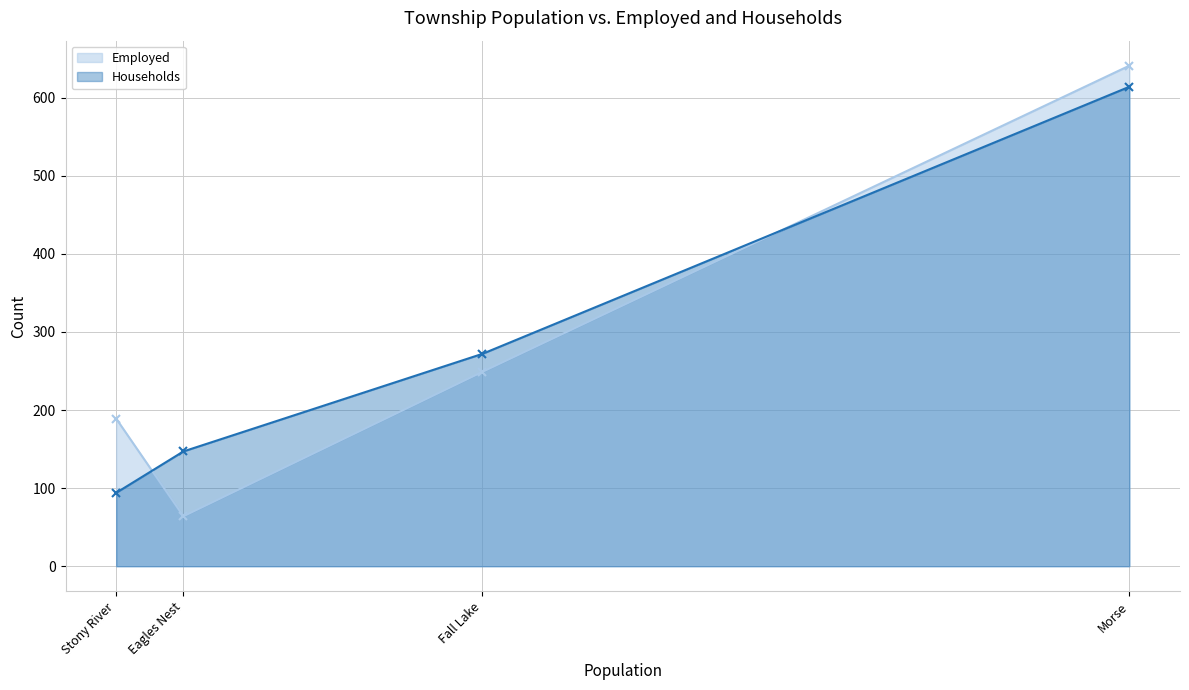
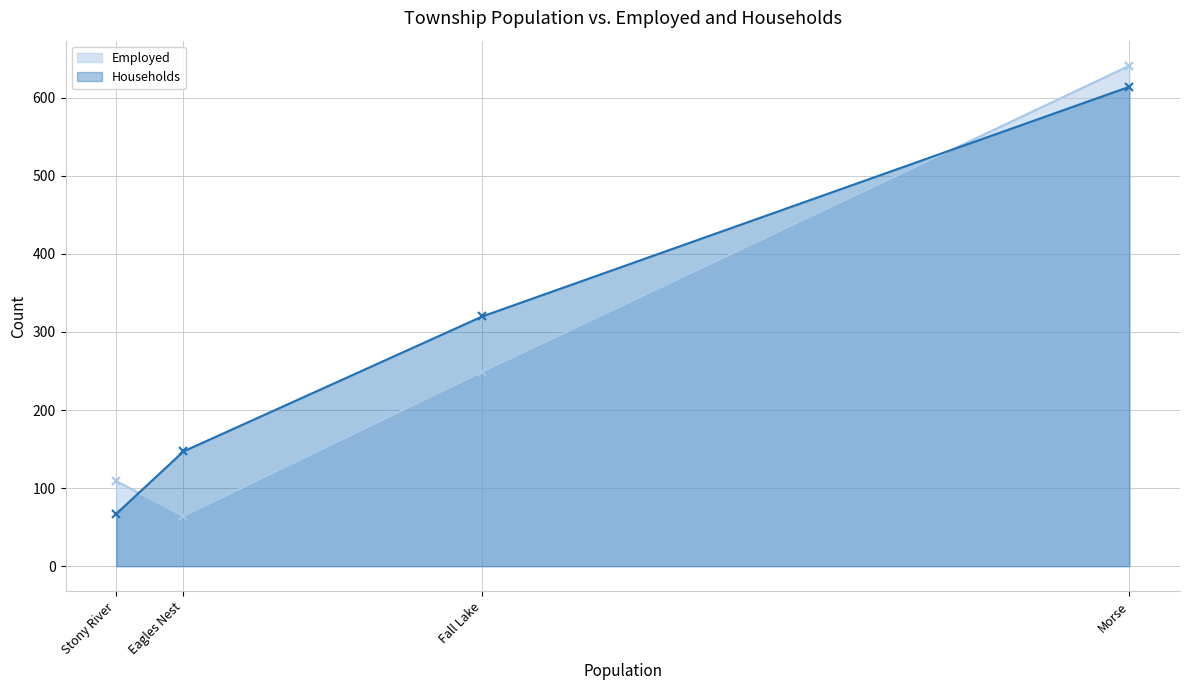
Employed, Stony River: 190 -> 110
Households, Stony River: 90 -> 70
Households, Fall Lake: 270 -> 320
